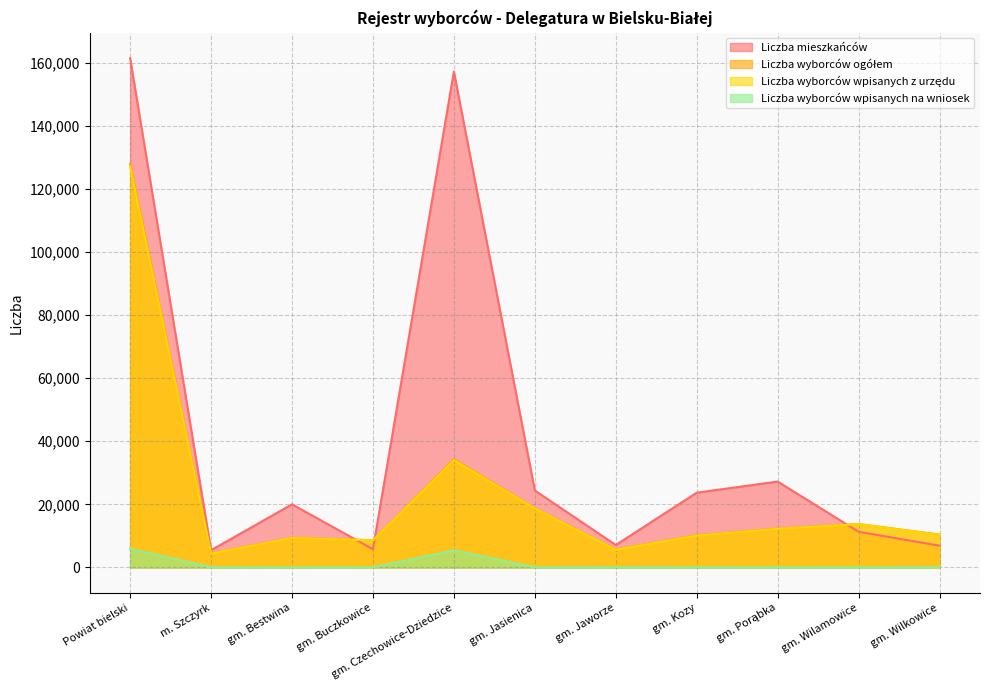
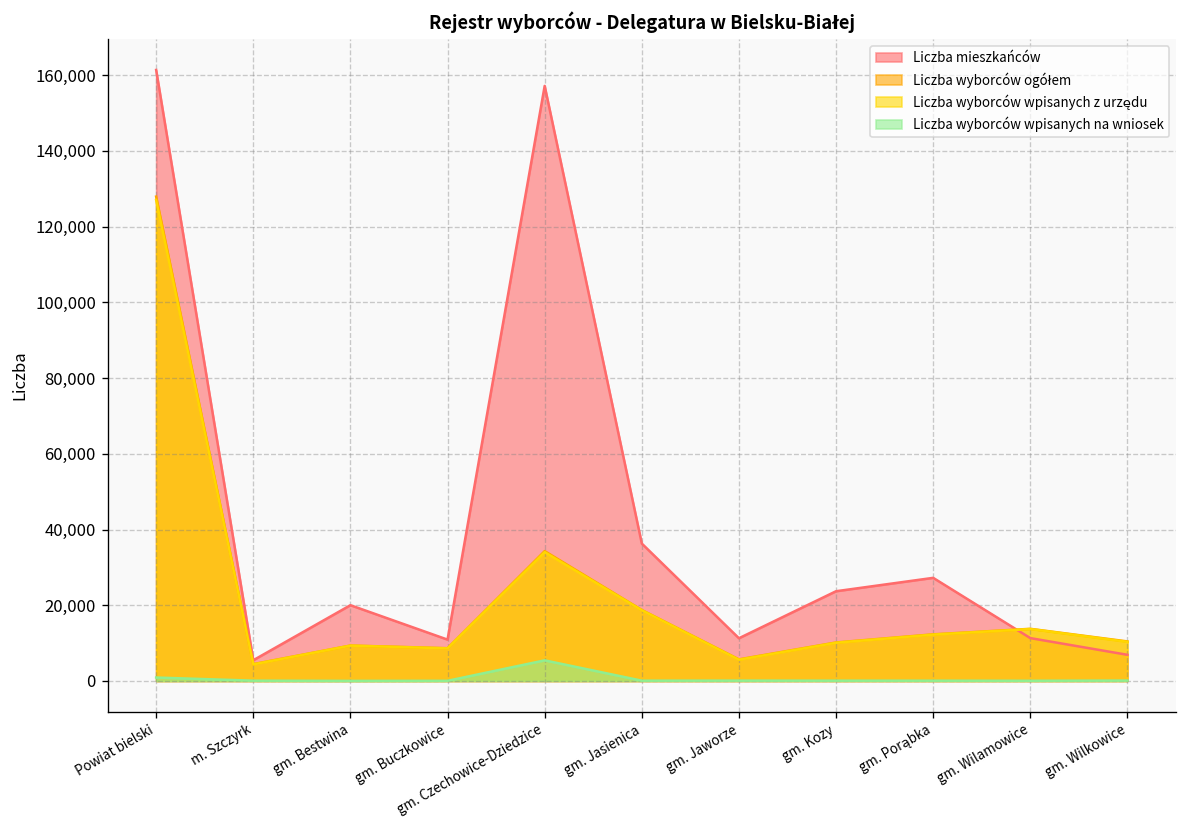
Liczba wyborców wpisanych na wniosek, Powiat bielski: 6,000 -> 1,000
Liczba mieszkańców, gm. Buczkowice: 6,000 -> 11,000
Liczba mieszkańców, gm. Jasienica: 24,000 -> 36,000
Liczba mieszkańców, gm. Jaworze: 7,000 -> 11,000
